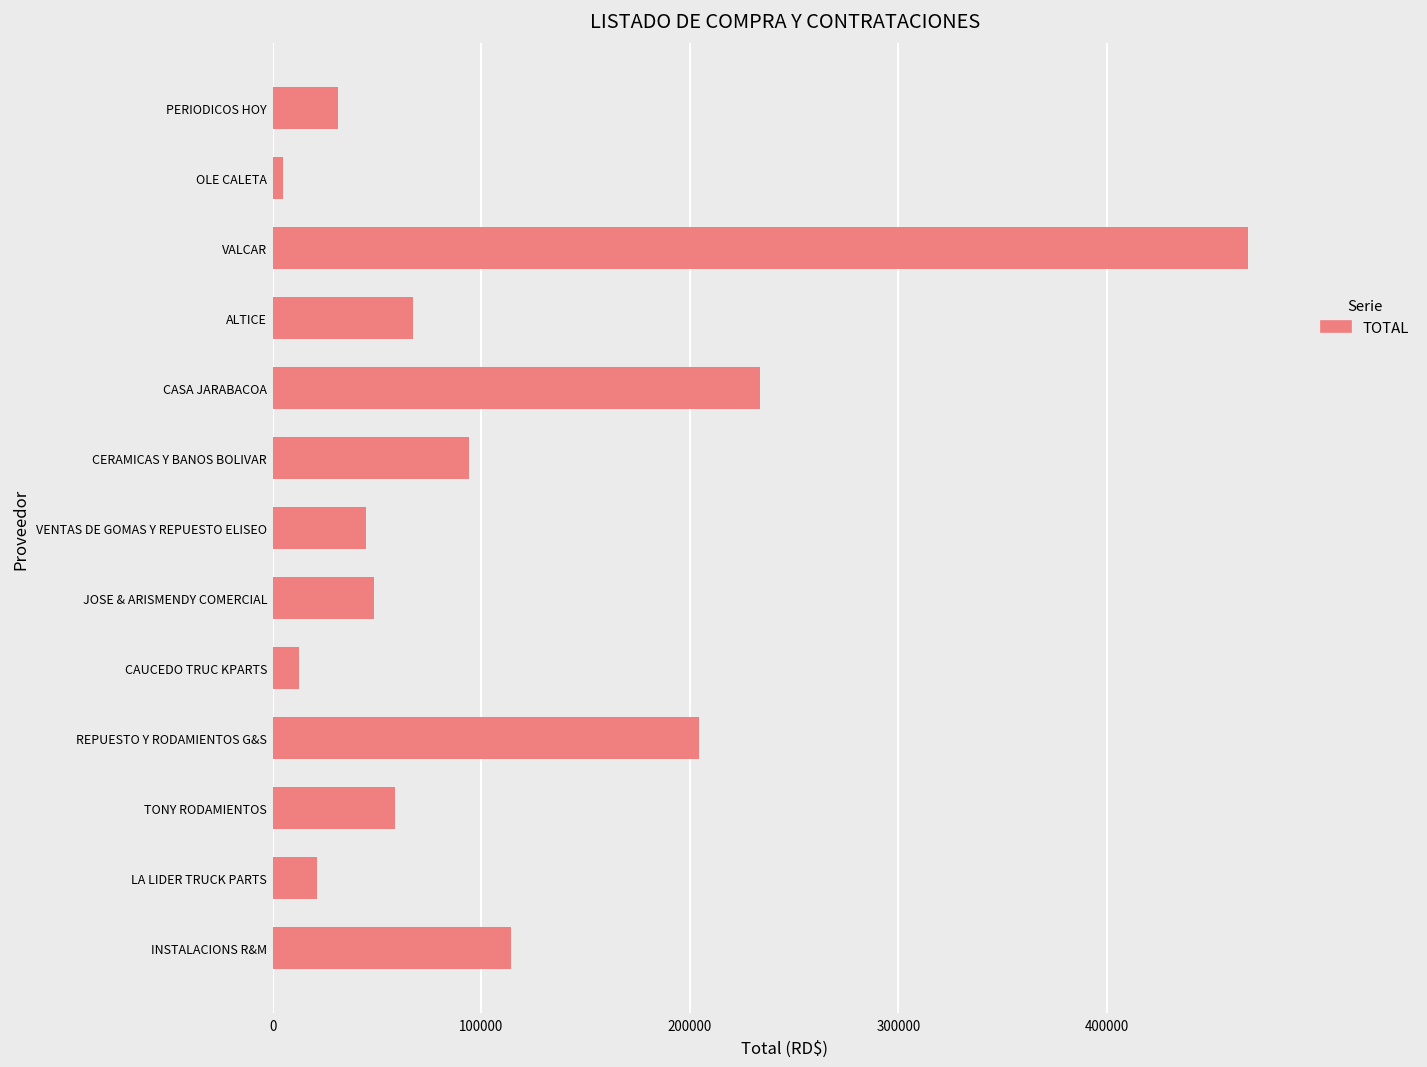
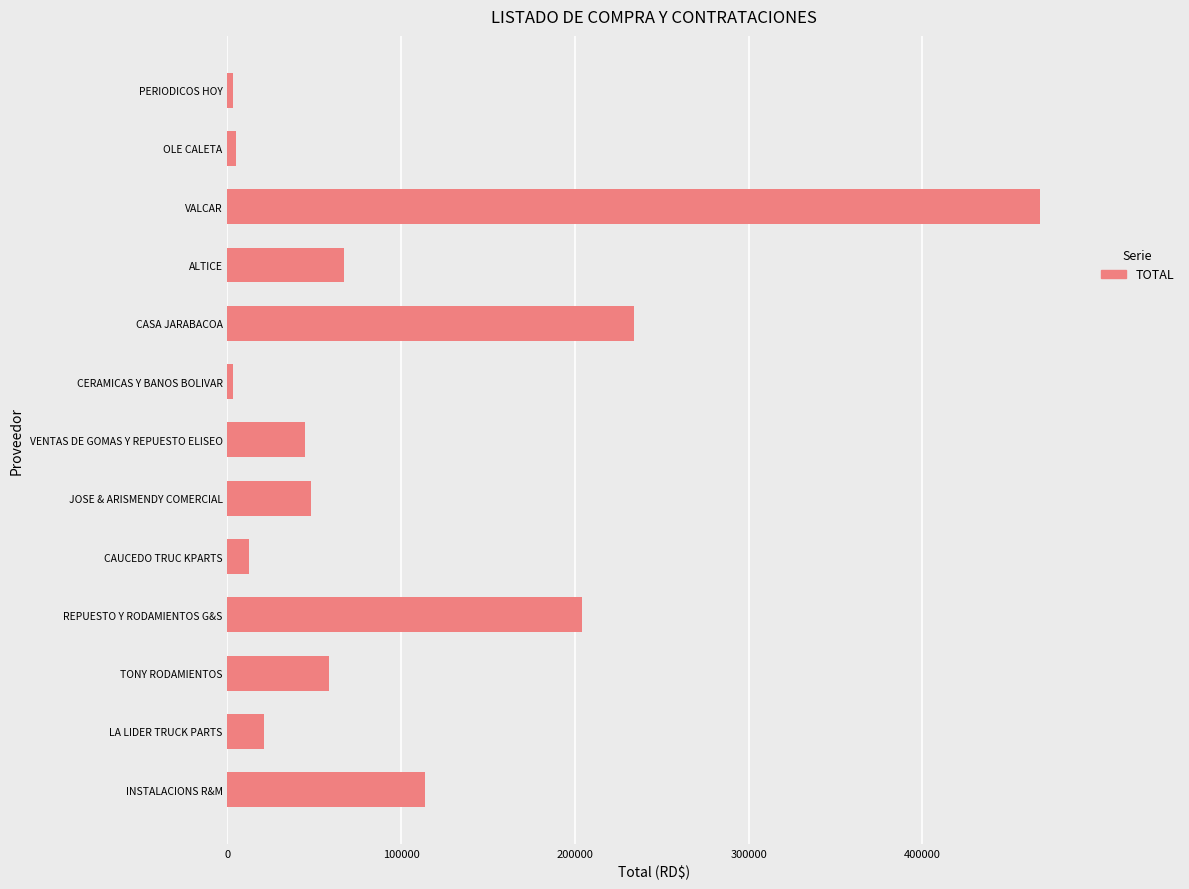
PERIODICOS HOY: 31000 -> 4000
CERAMICAS Y BANOS BOLIVAR: 94000 -> 3000
